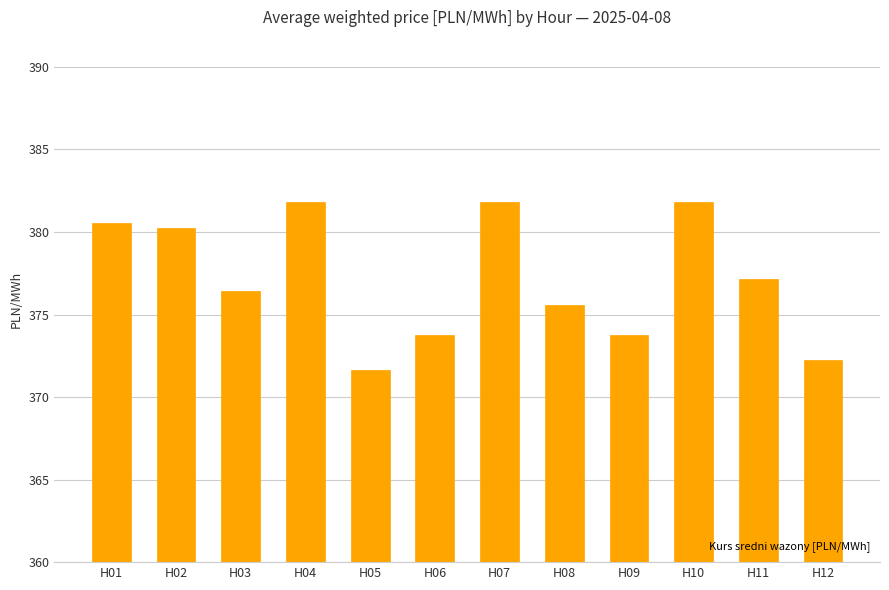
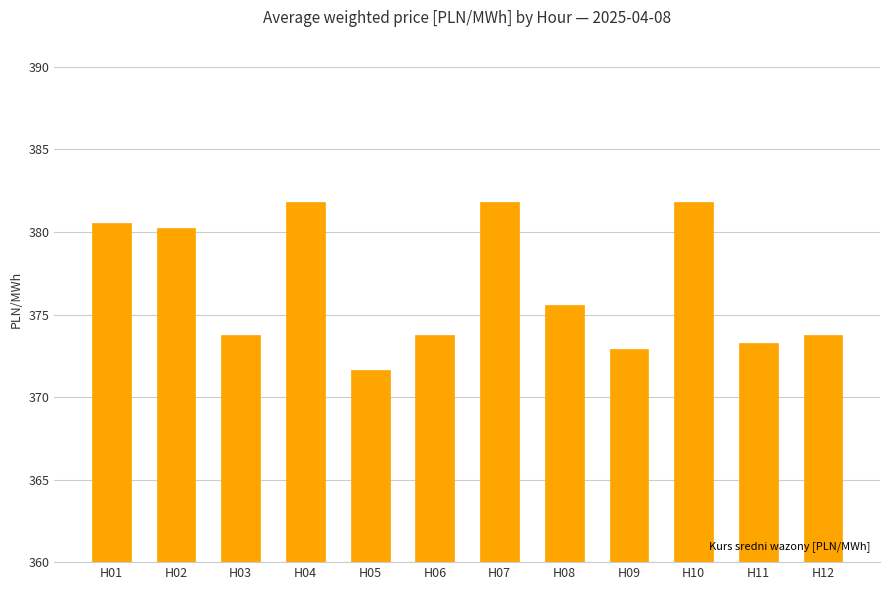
H03: 376.4 -> 373.8
H09: 373.8 -> 372.9
H11: 377.1 -> 373.3
H12: 372.2 -> 373.8
